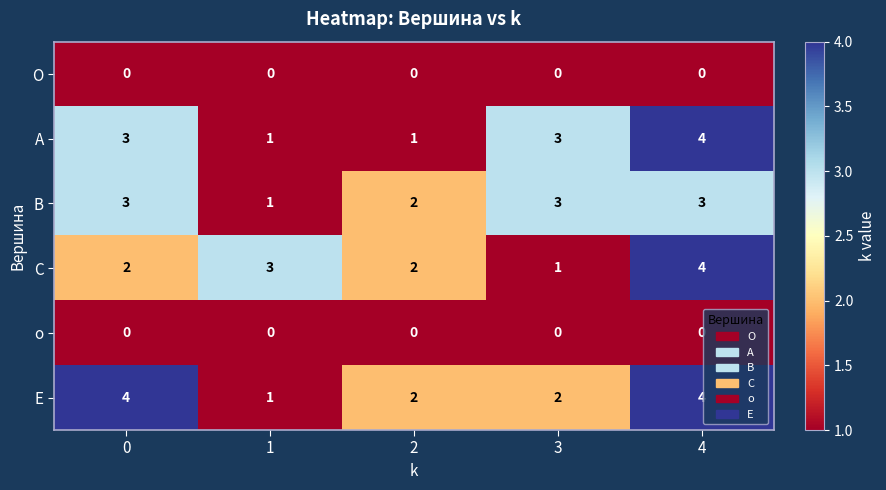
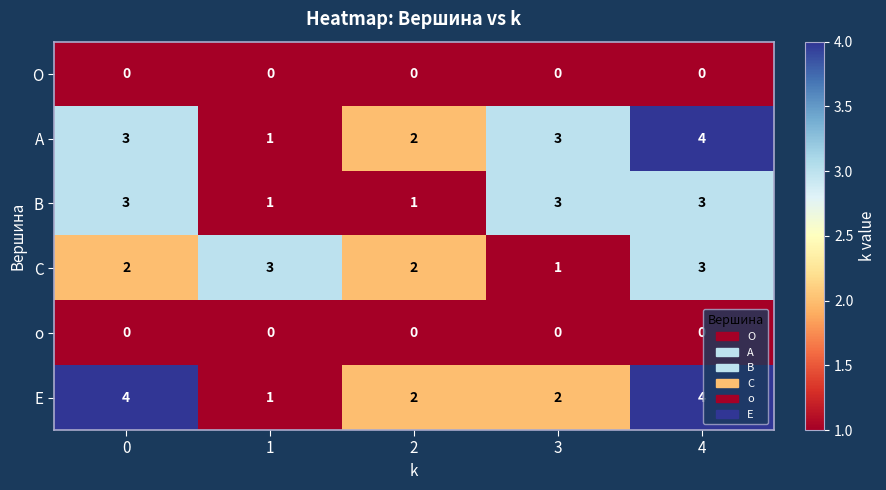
A, 2: 1 -> 2
B, 2: 2 -> 1
С, 4: 4 -> 3
